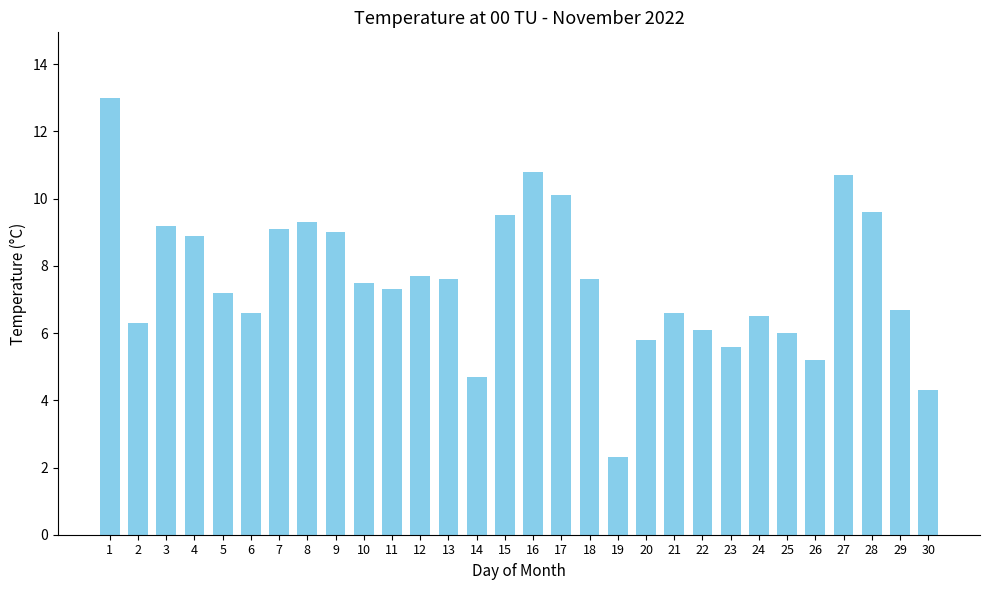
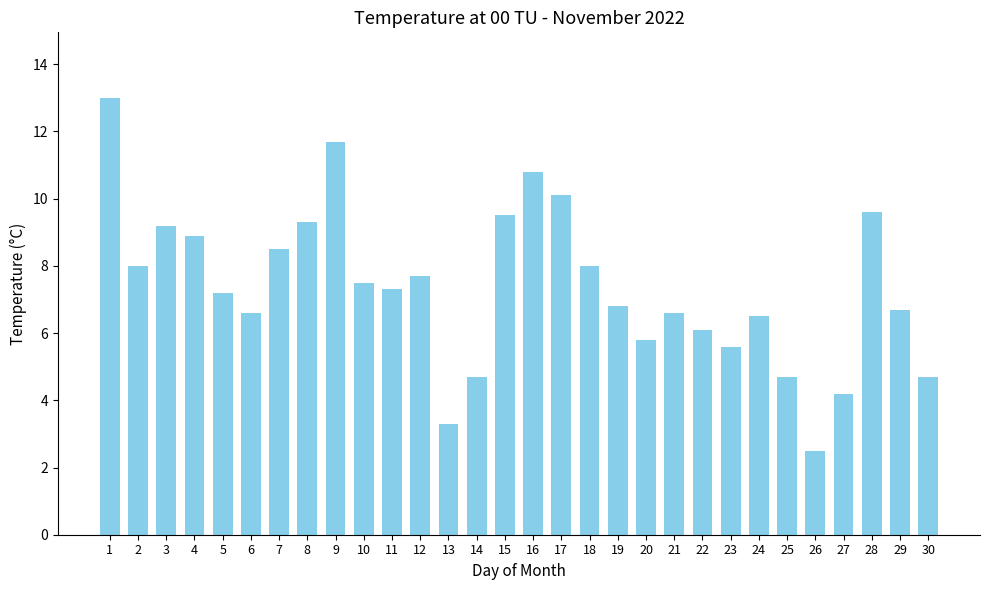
2: 6.3 -> 8.0
7: 9.1 -> 8.5
9: 9.0 -> 11.7
13: 7.6 -> 3.3
18: 7.6 -> 8.0
19: 2.3 -> 6.8
25: 6.0 -> 4.7
26: 5.2 -> 2.5
27: 10.7 -> 4.2
30: 4.3 -> 4.7
